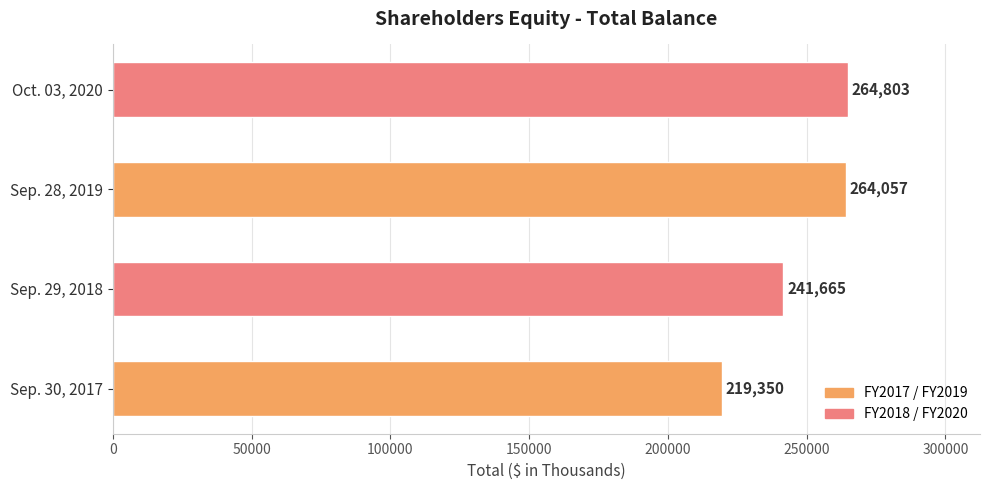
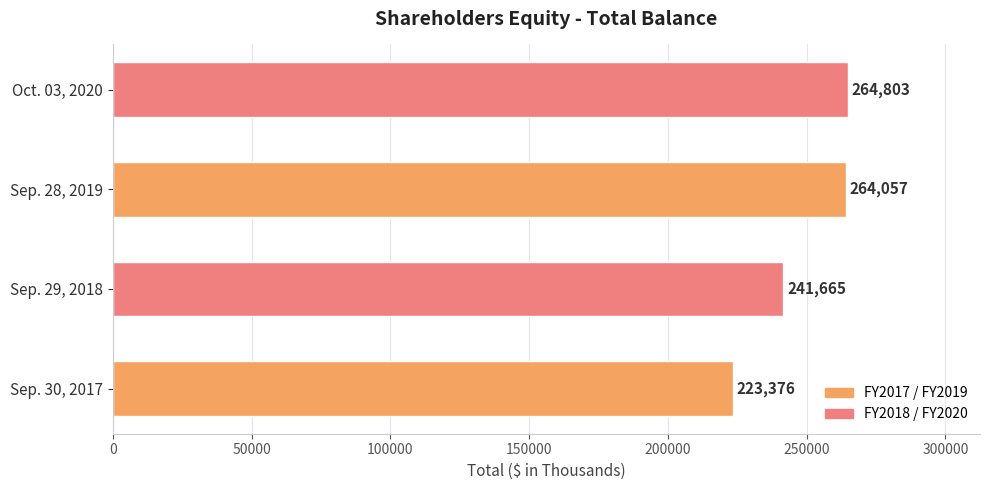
Sep. 30, 2017: 219,350 -> 223,376
